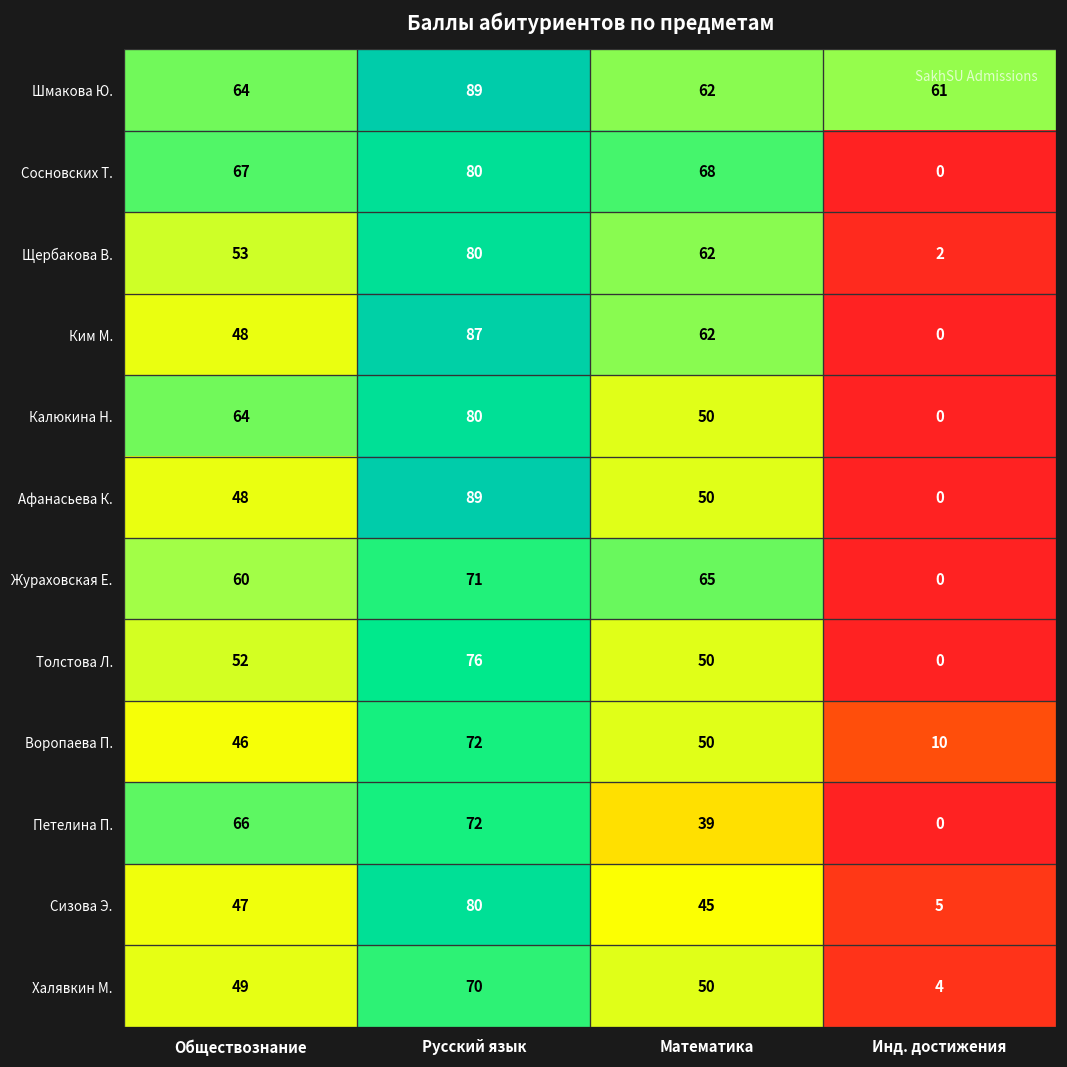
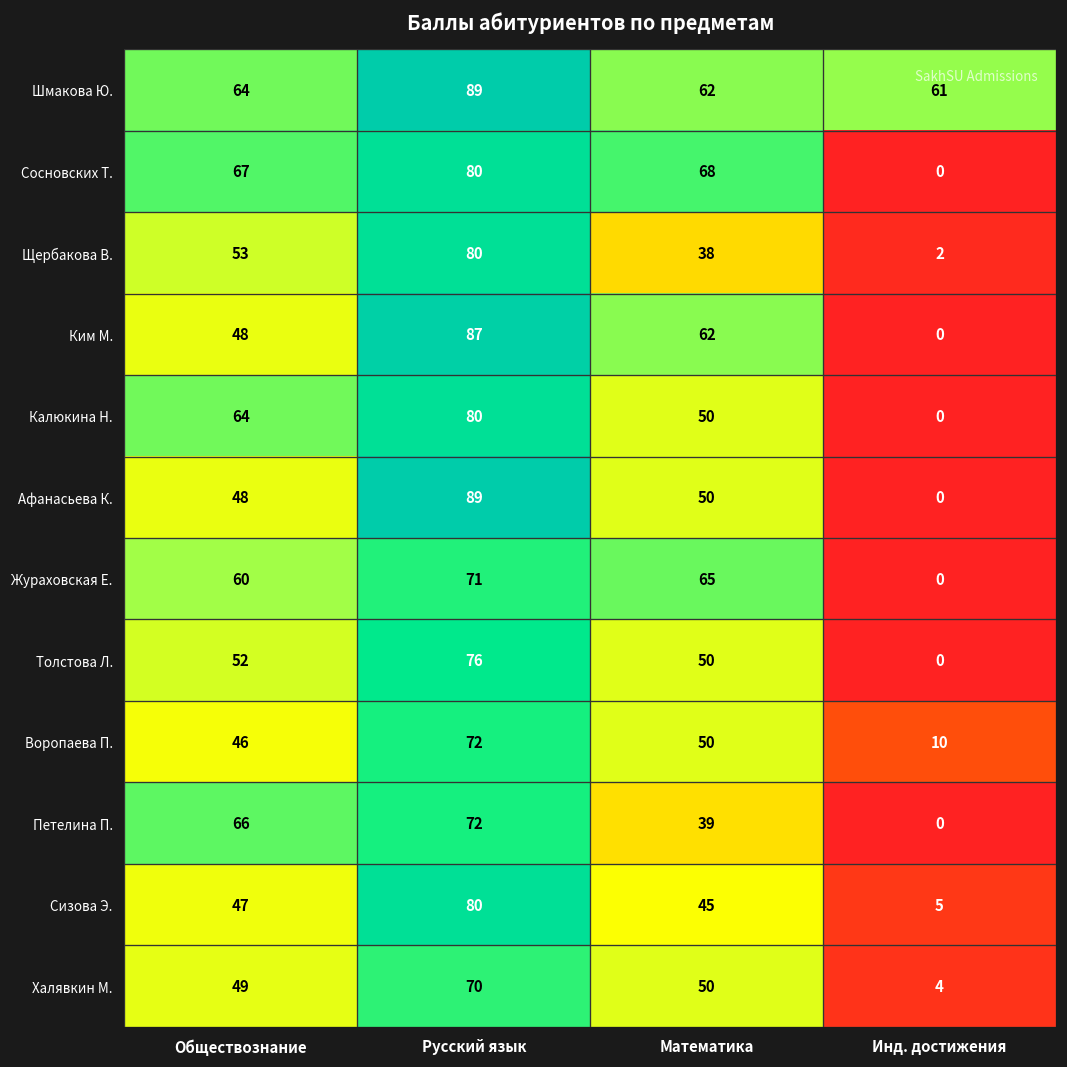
Щербакова В., Математика: 62 -> 38
